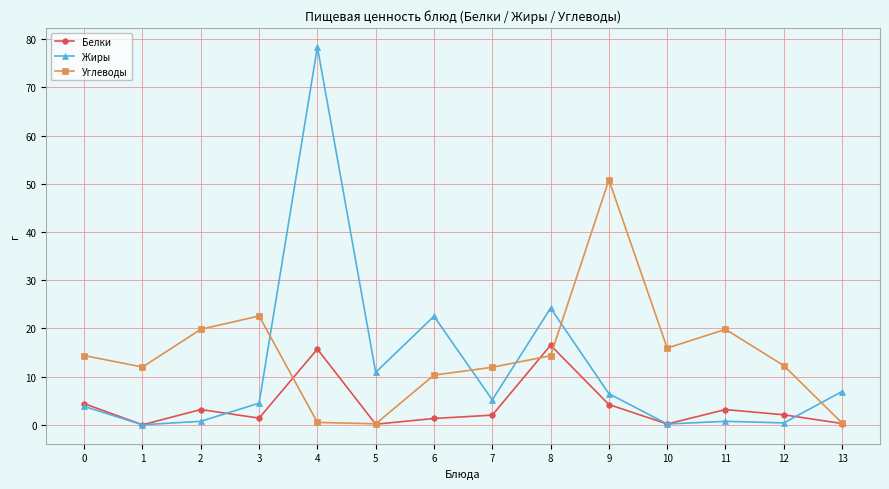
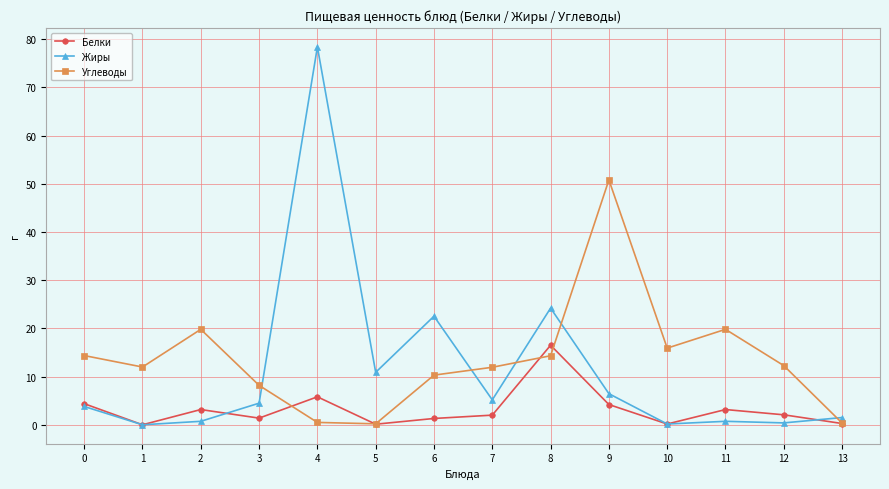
Углеводы, 3: 23 -> 8
Белки, 4: 16 -> 6
Жиры, 13: 7 -> 2
